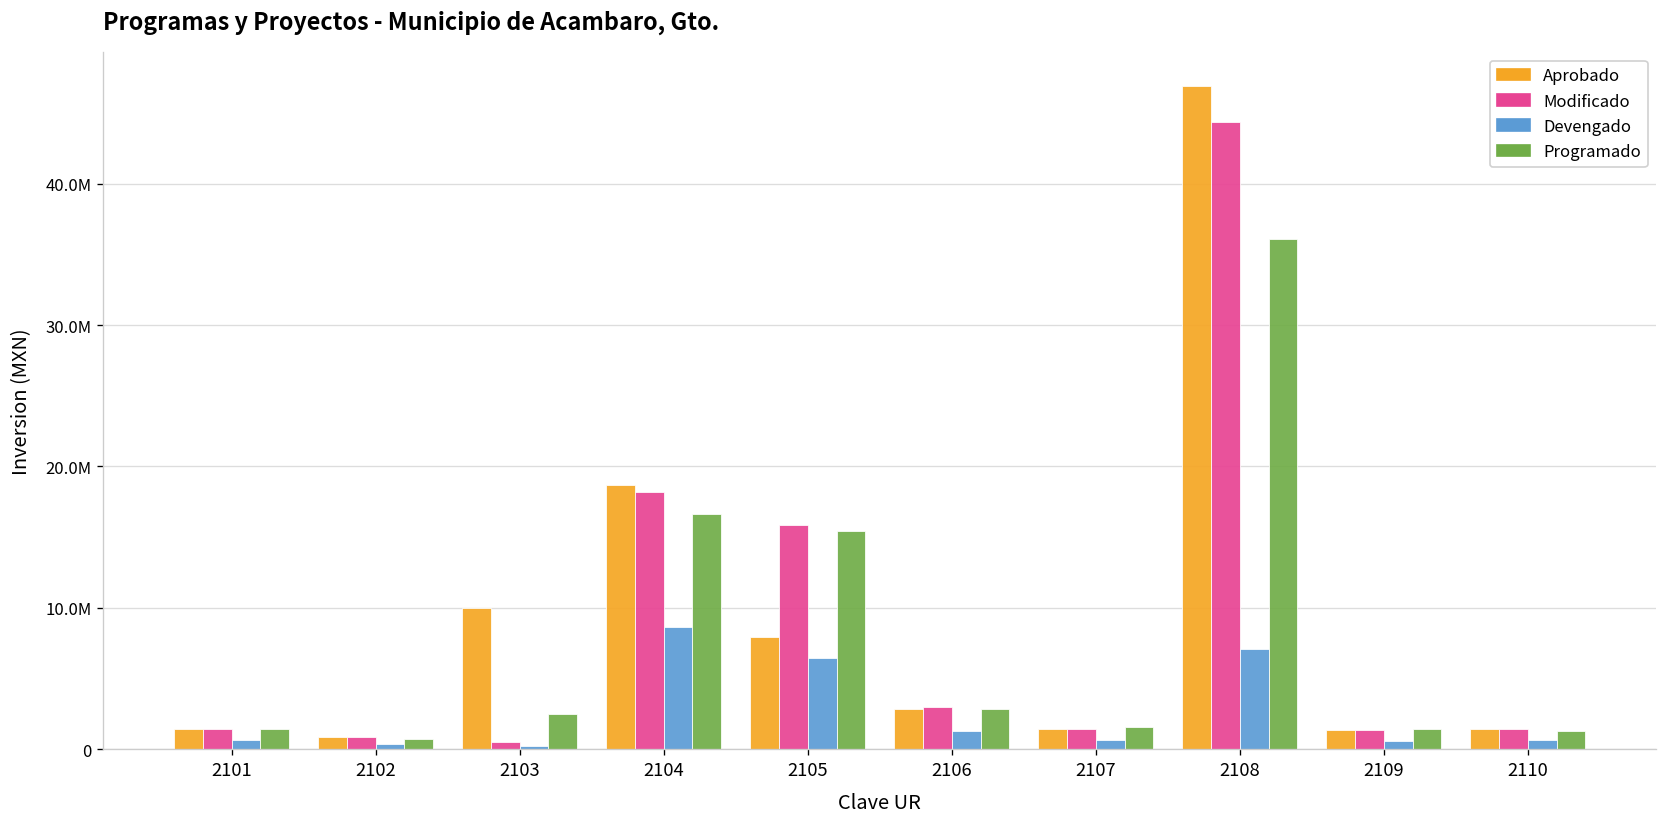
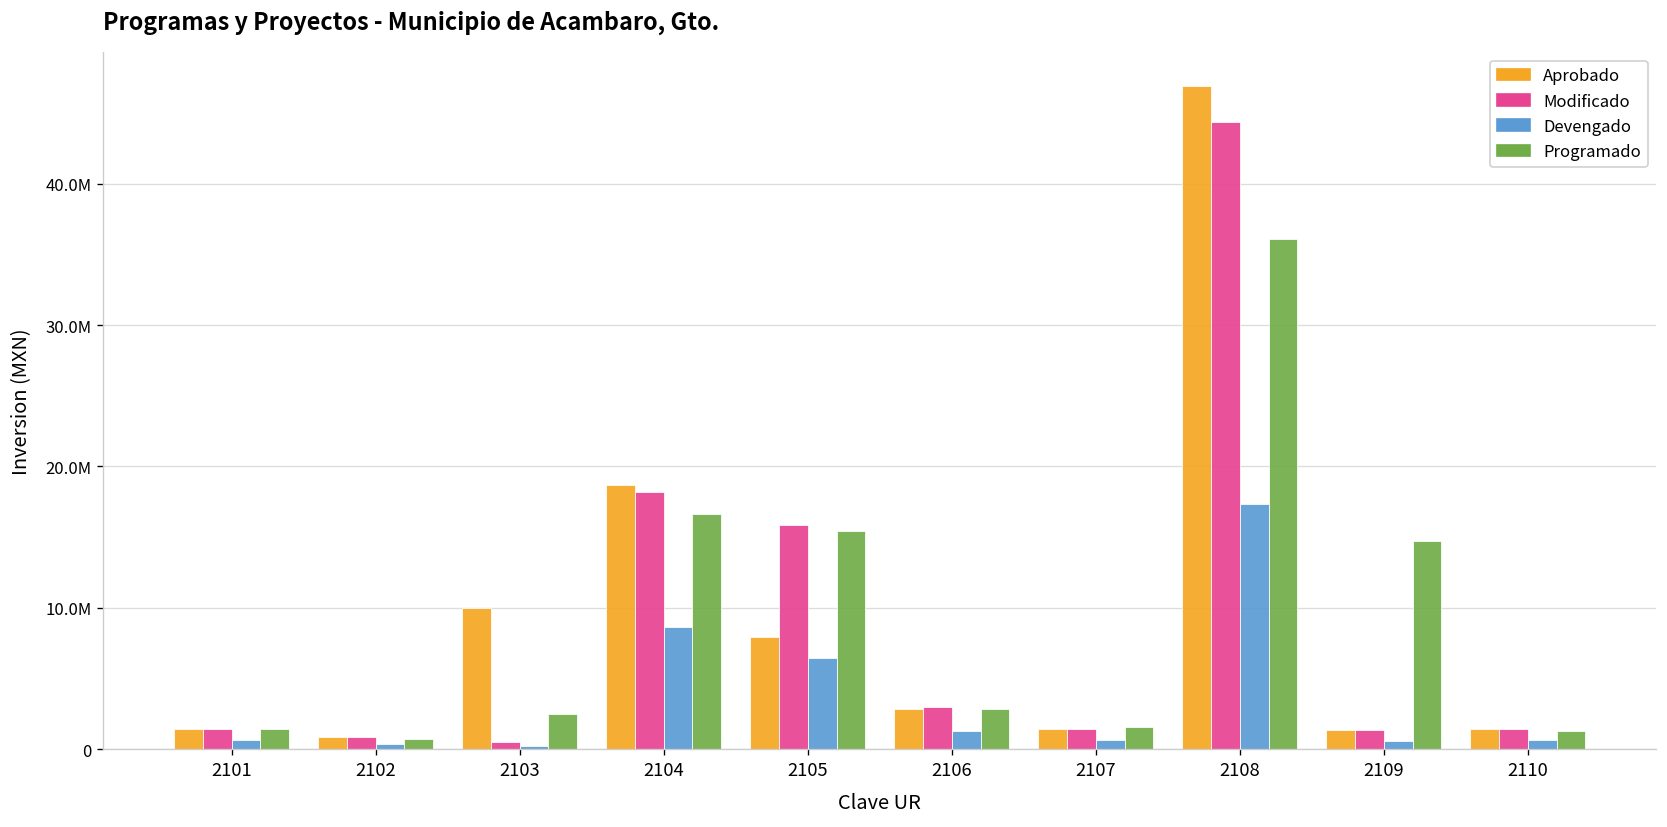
Devengado, 2108: 7100000 -> 17300000
Programado, 2109: 1400000 -> 14700000
